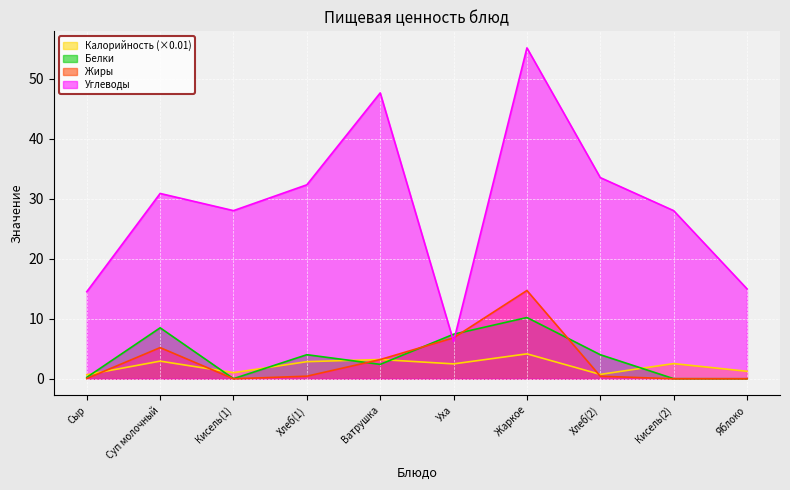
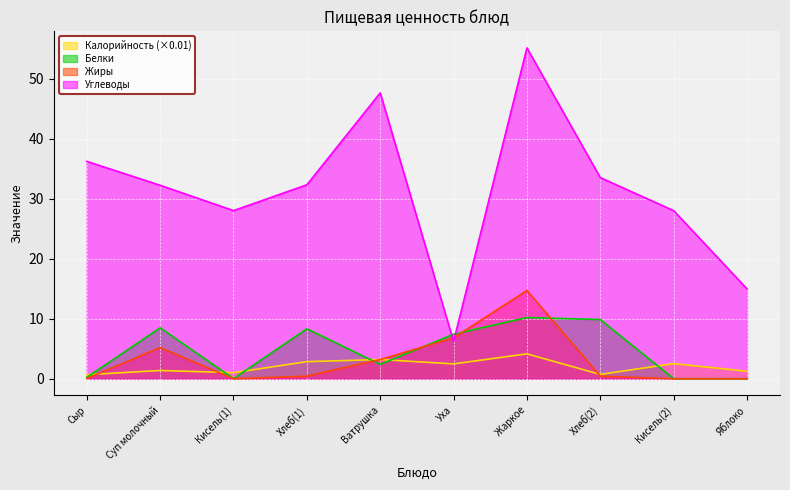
Углеводы, Сыр: 15 -> 36
Калорийность (×0.01), Суп молочный: 3 -> 1
Углеводы, Суп молочный: 31 -> 32
Белки, Хлеб(1): 4 -> 8
Белки, Хлеб(2): 4 -> 10
